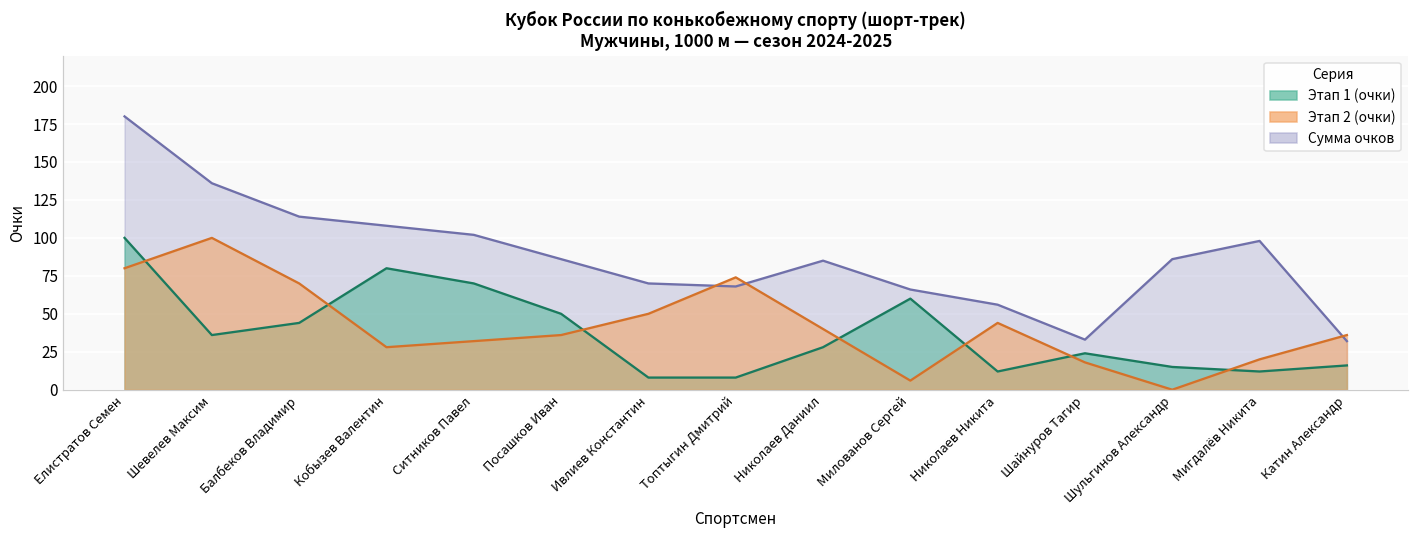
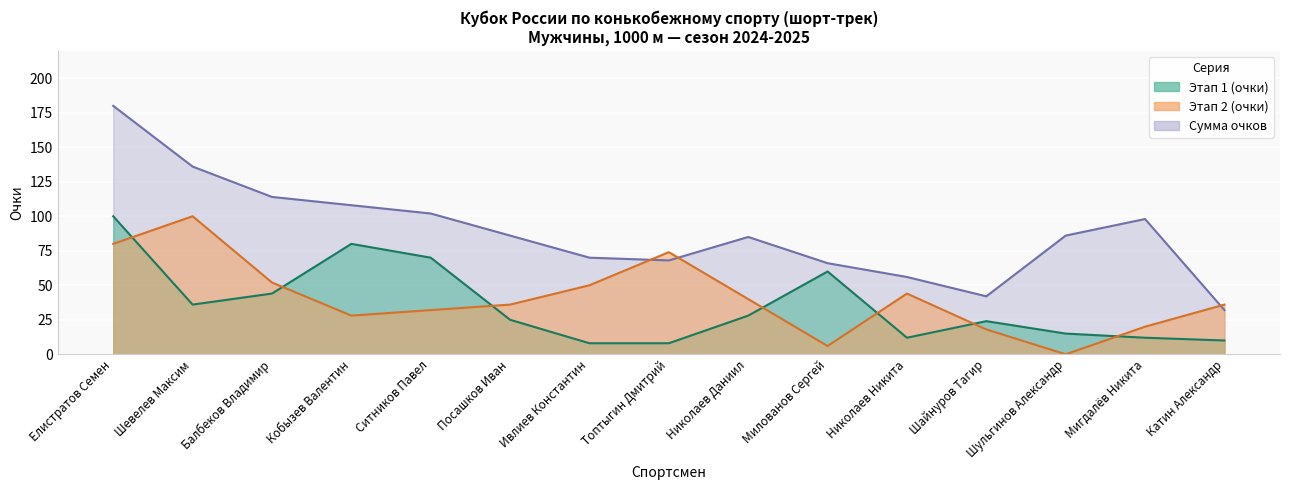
Этап 2 (очки), Балбеков Владимир: 70 -> 52
Этап 1 (очки), Посашков Иван: 50 -> 25
Сумма очков, Шайнуров Тагир: 33 -> 42
Этап 1 (очки), Катин Александр: 16 -> 10
